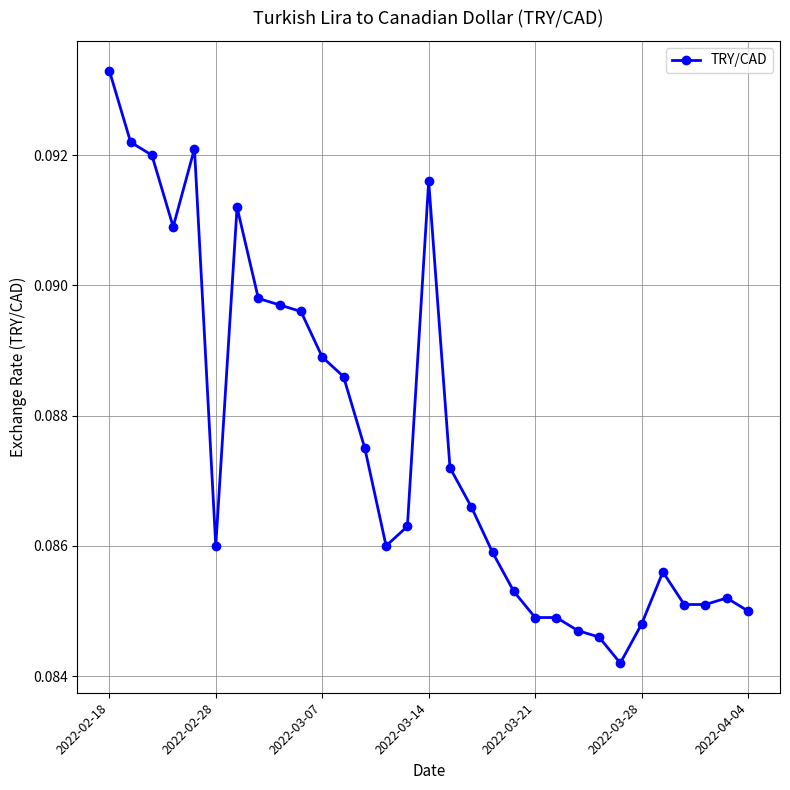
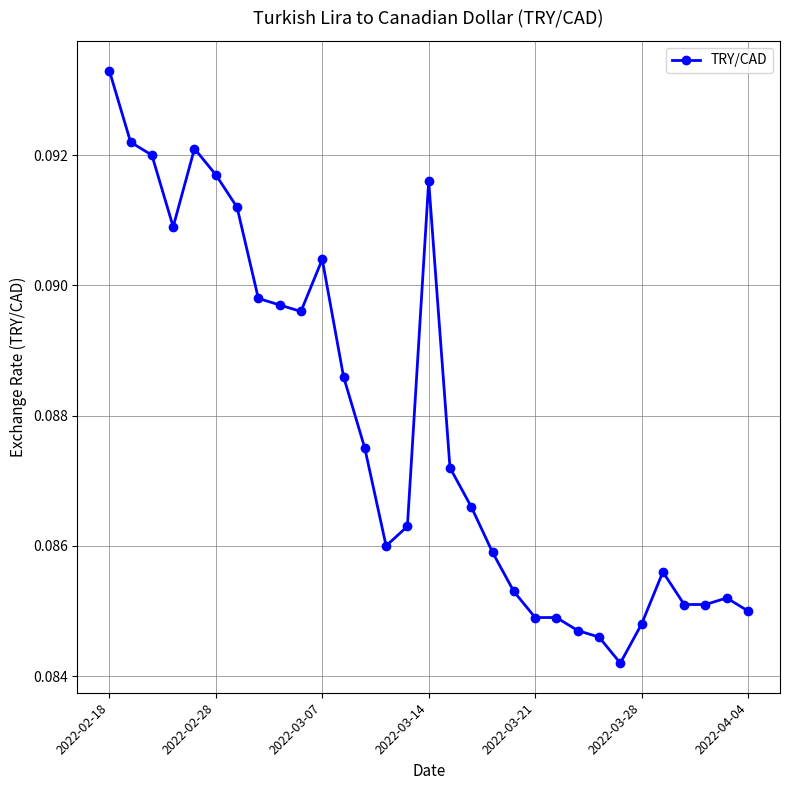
2022-02-28: 0.0860 -> 0.0917
2022-03-07: 0.0889 -> 0.0904
